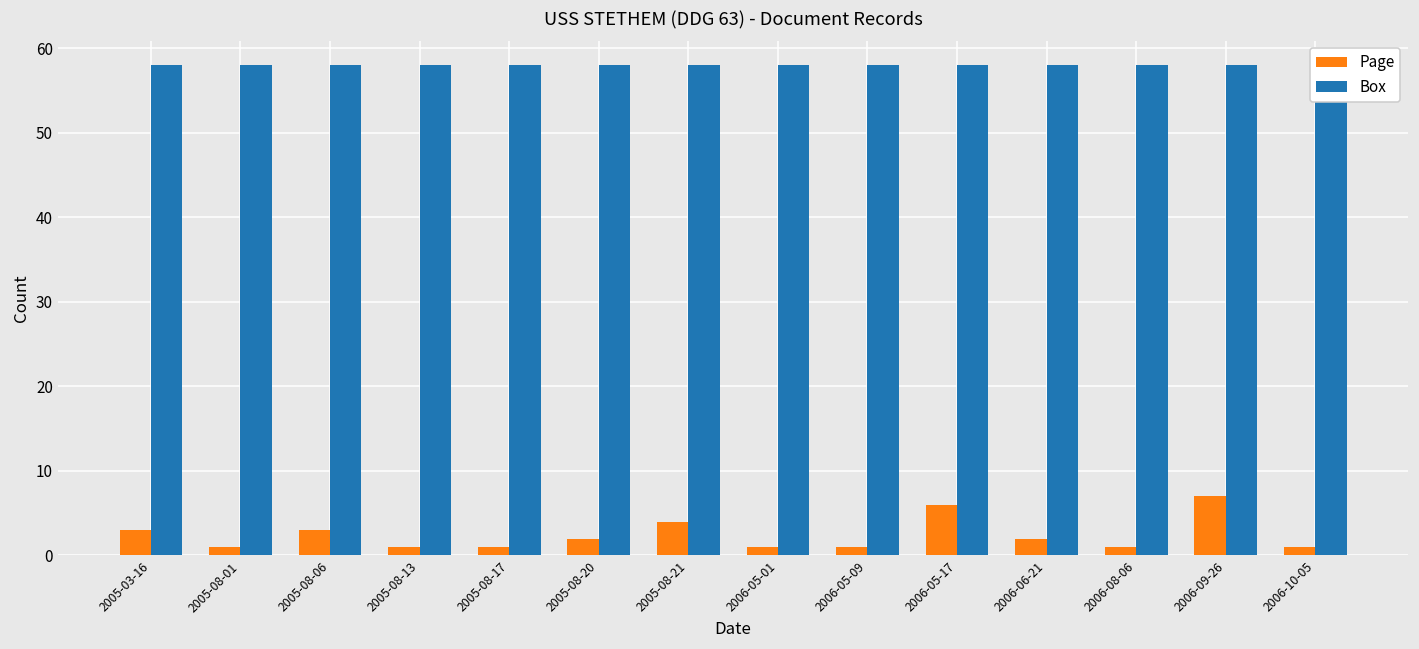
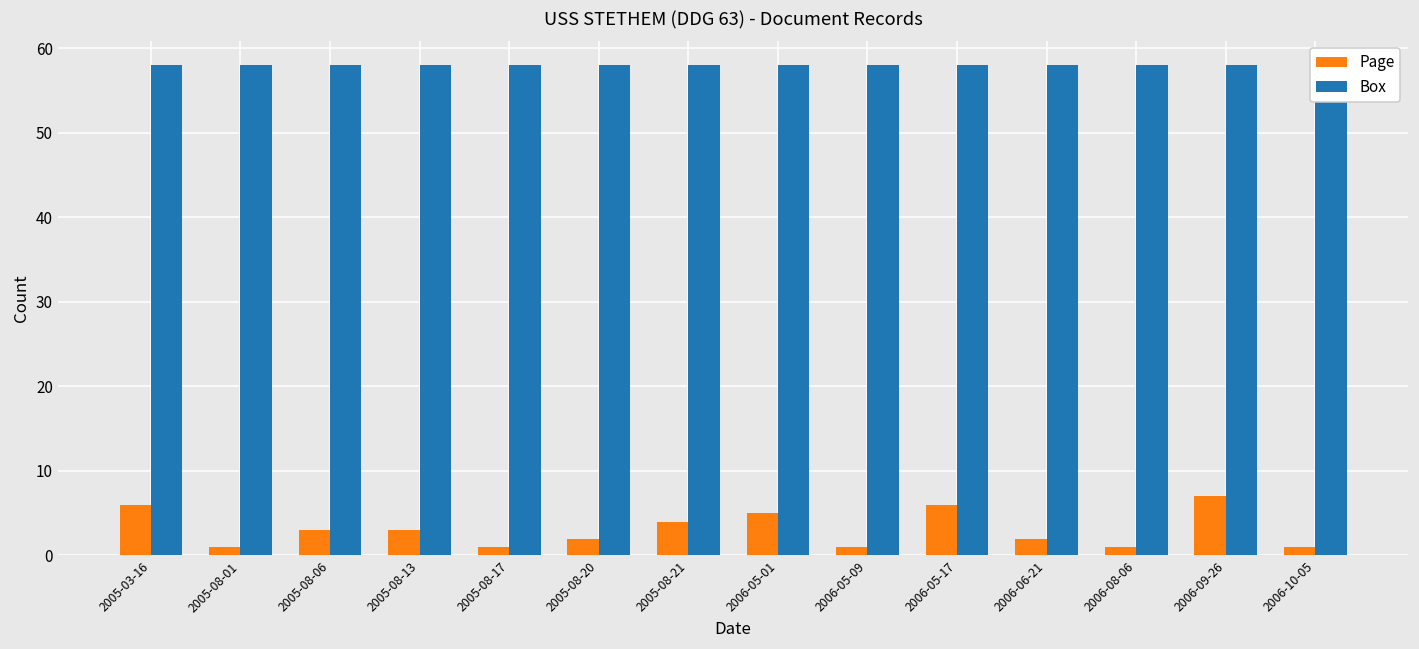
Page, 2005-03-16: 3 -> 6
Page, 2005-08-13: 1 -> 3
Page, 2006-05-01: 1 -> 5
